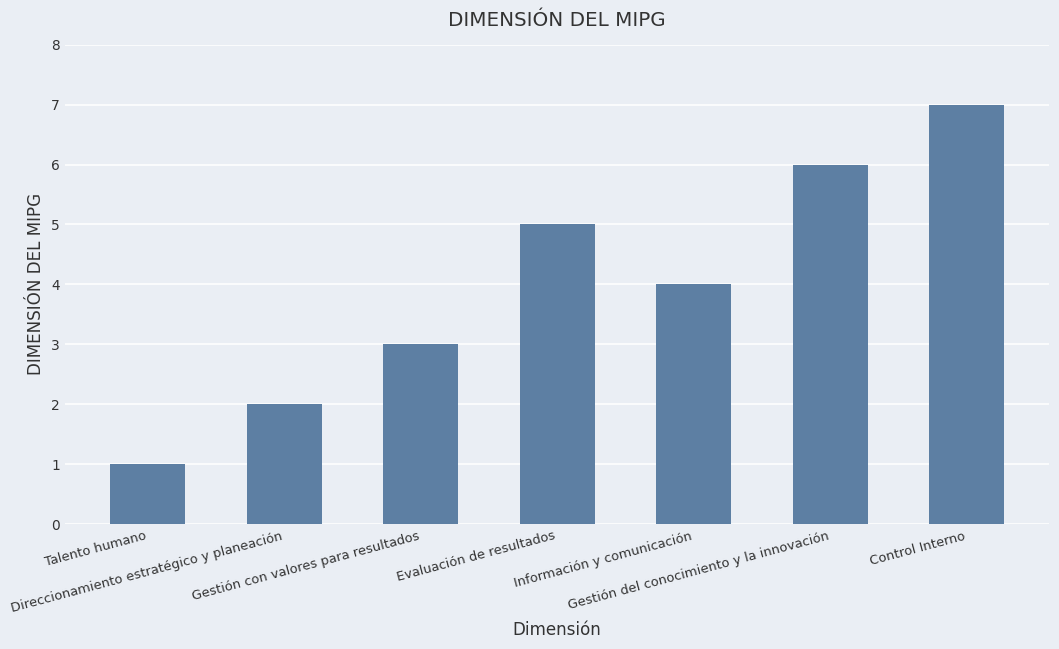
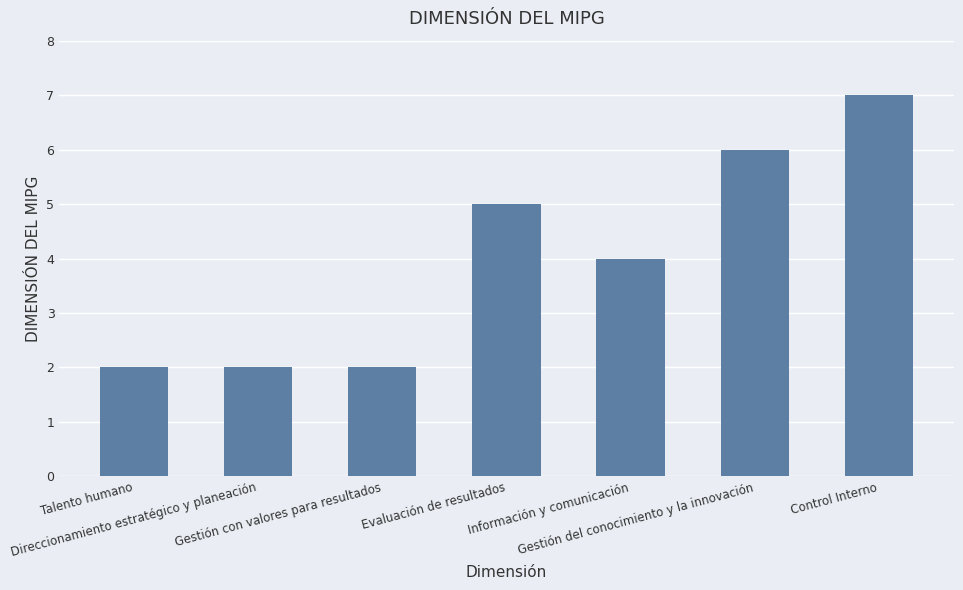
Talento humano: 1 -> 2
Gestión con valores para resultados: 3 -> 2
